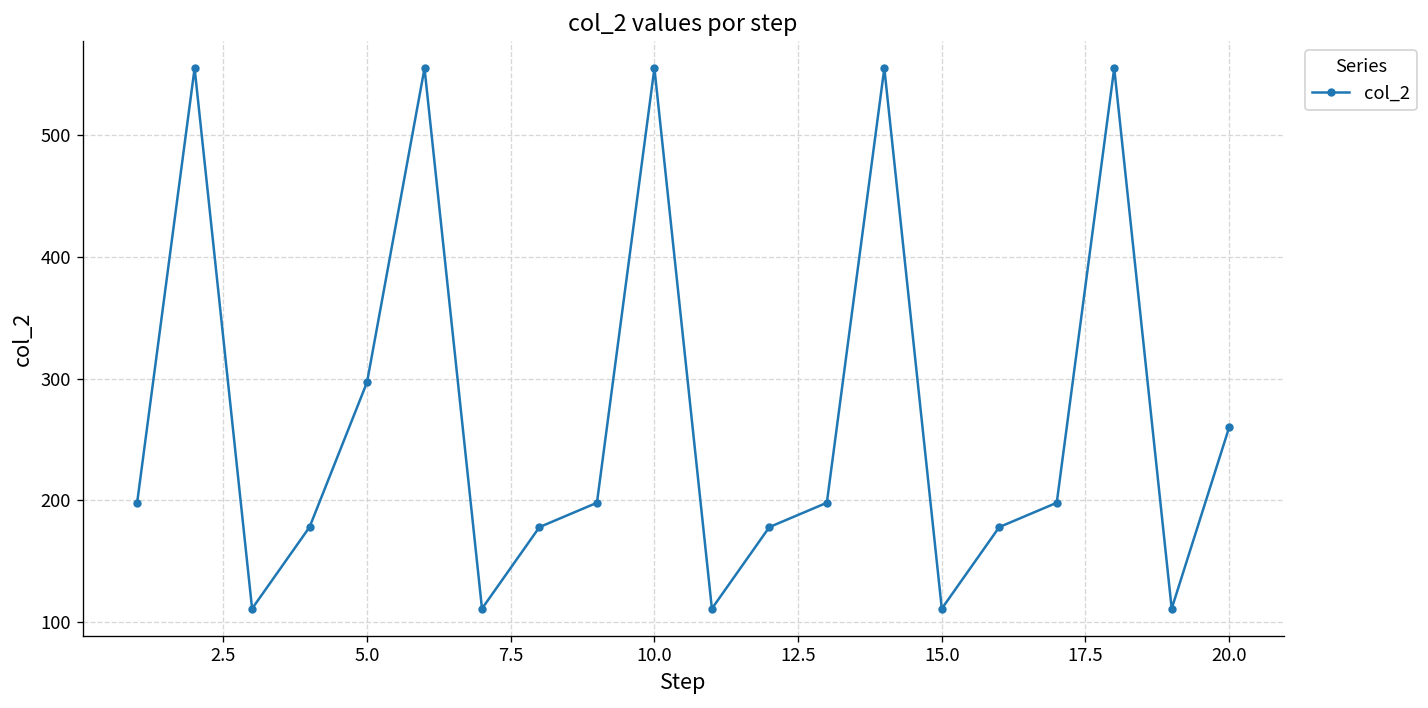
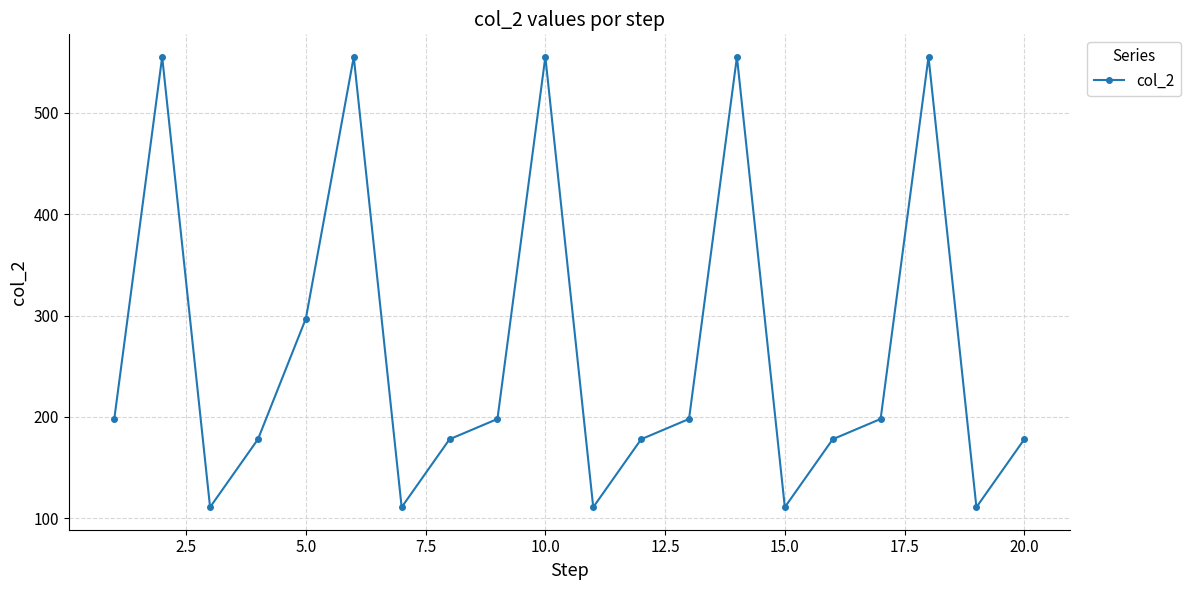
20.0: 260 -> 178
